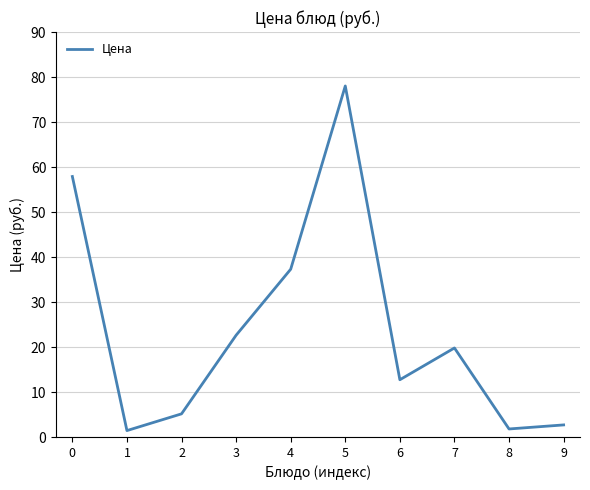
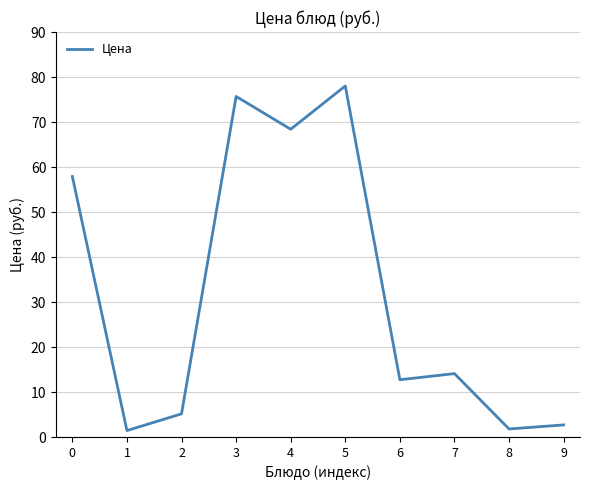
3: 23 -> 76
4: 37 -> 68
7: 20 -> 14
